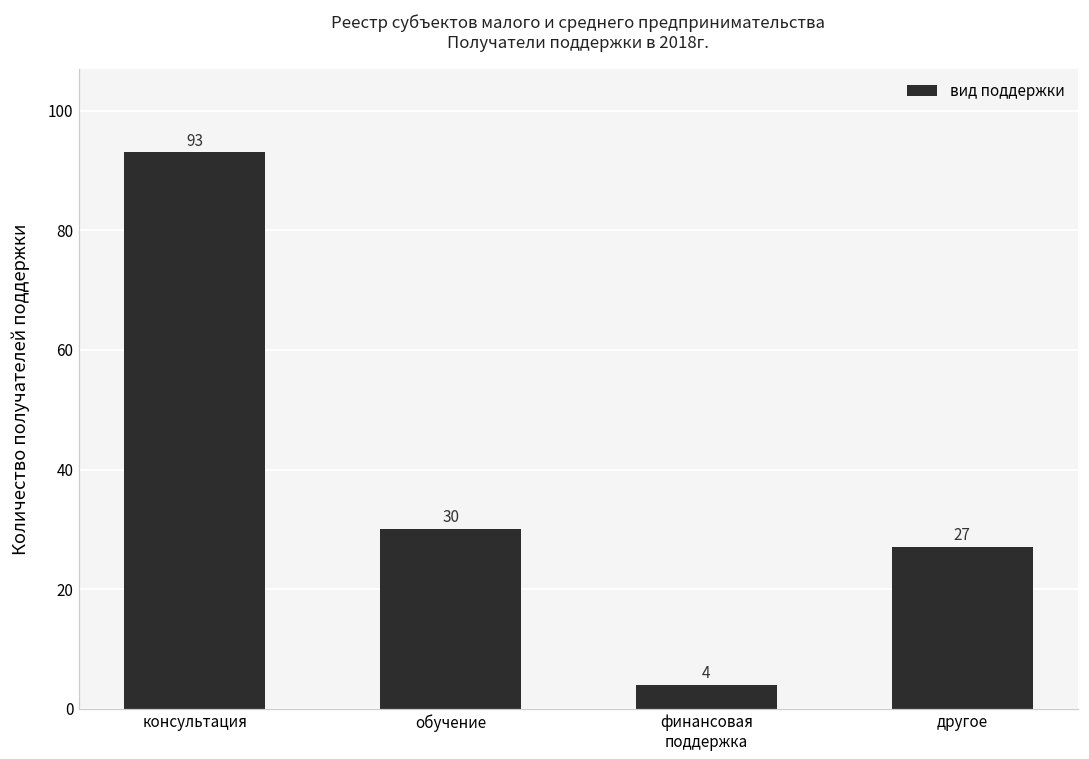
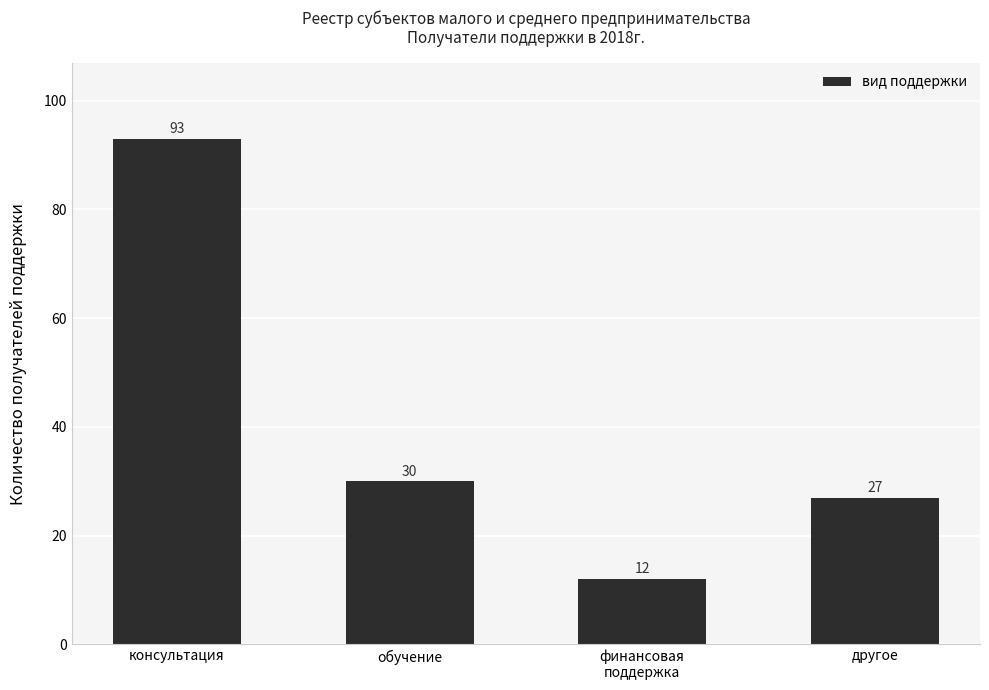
финансовая поддержка: 4 -> 12
